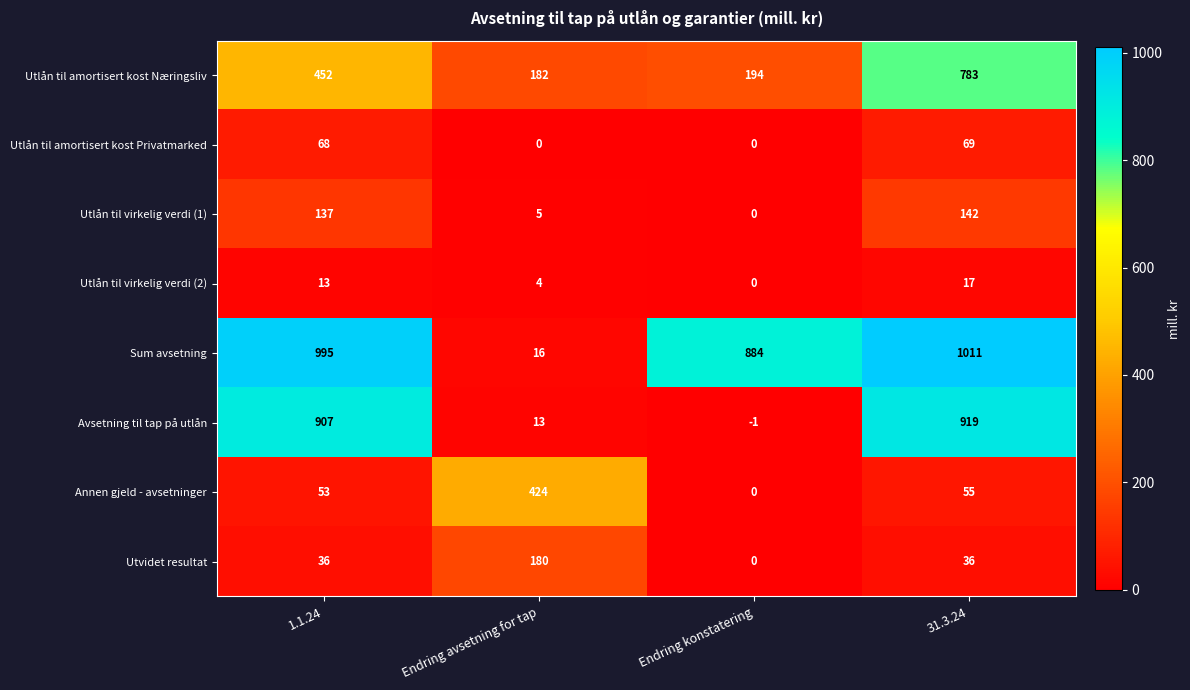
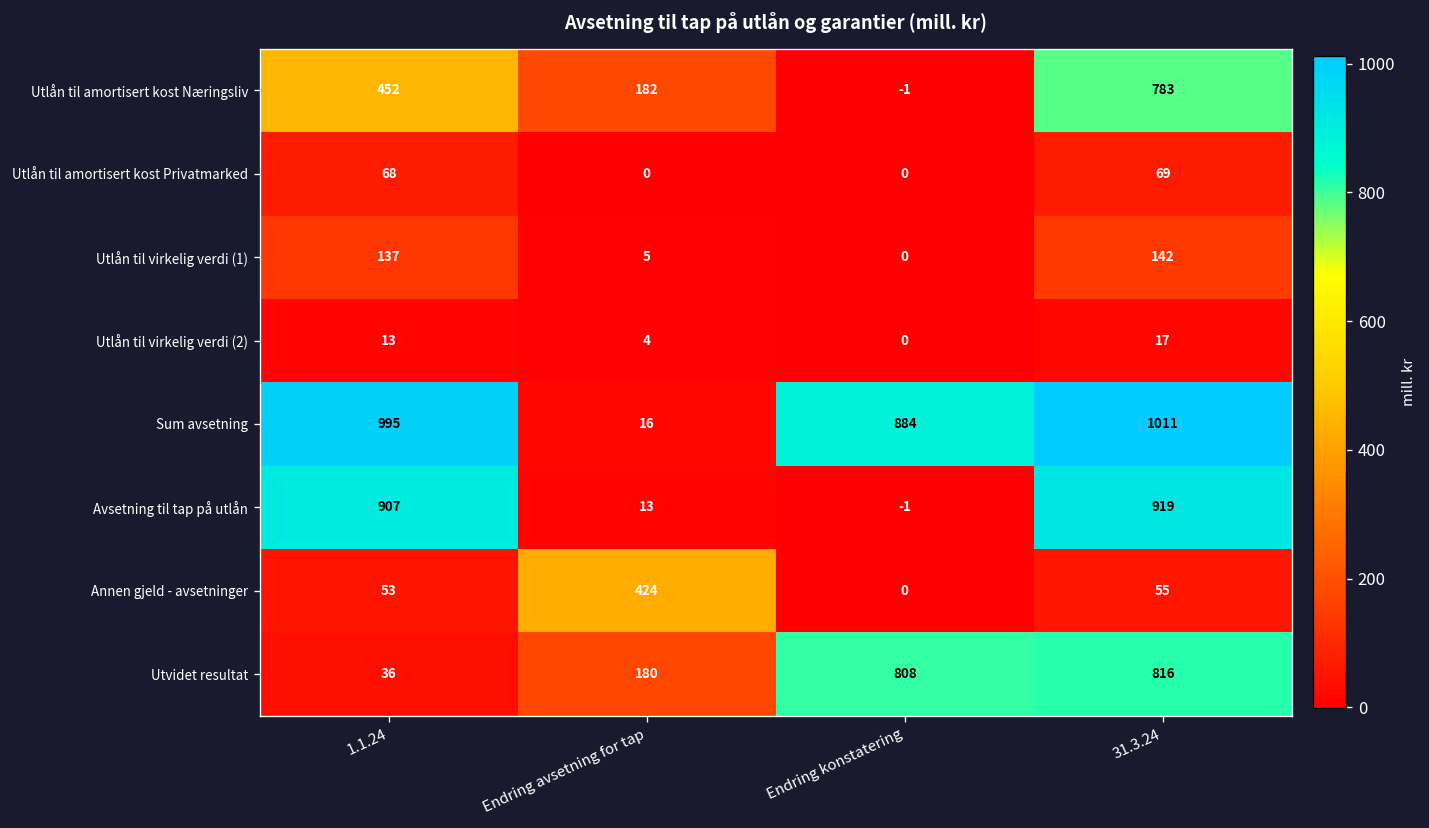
Utlån til amortisert kost Næringsliv, Endring konstatering: 194 -> -1
Utvidet resultat, Endring konstatering: 0 -> 808
Utvidet resultat, 31.3.24: 36 -> 816
